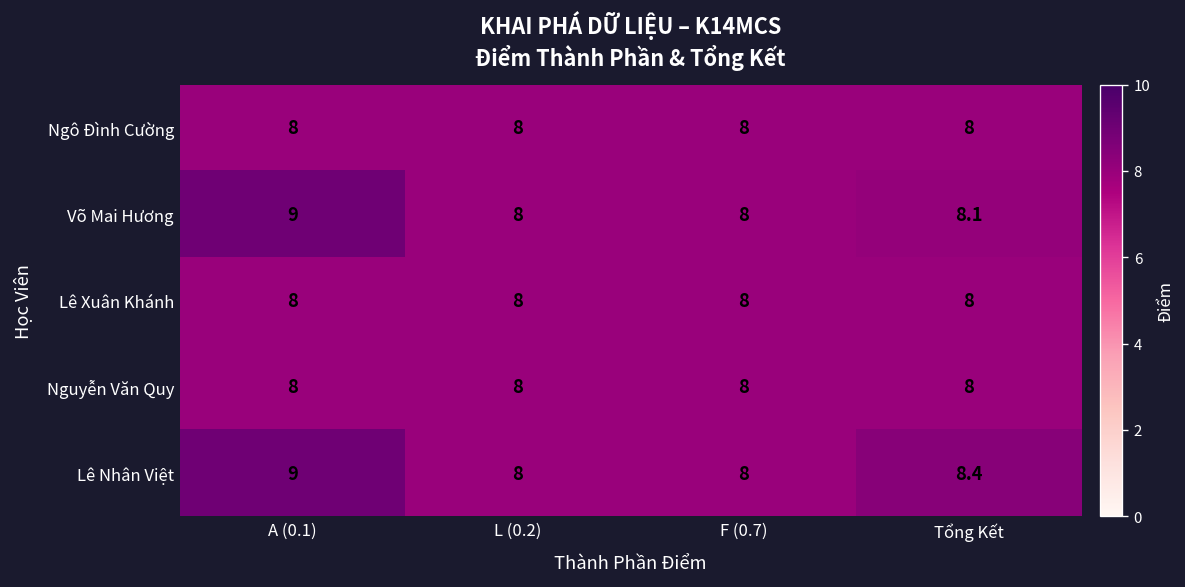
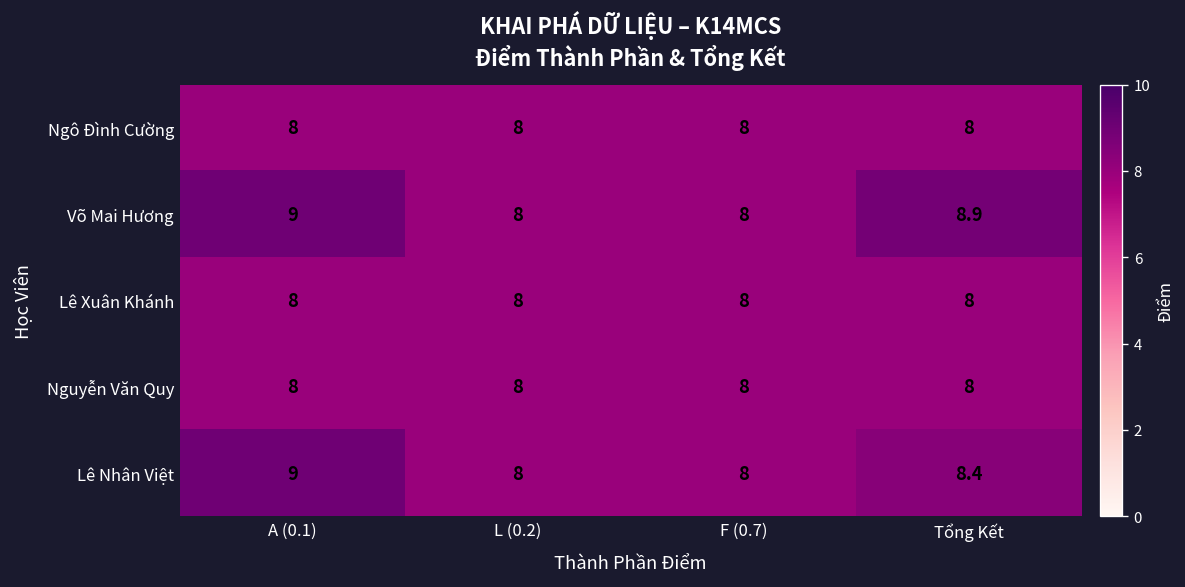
Võ Mai Hương, Tổng Kết: 8.1 -> 8.9
